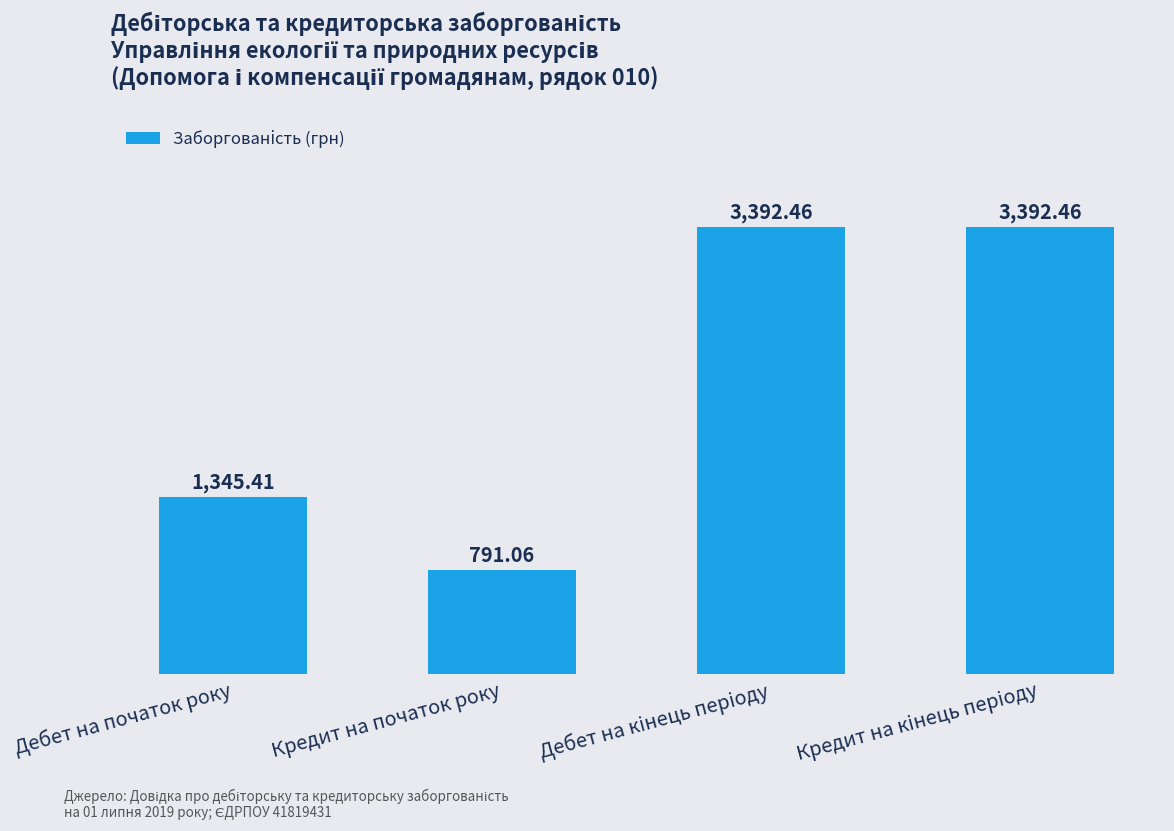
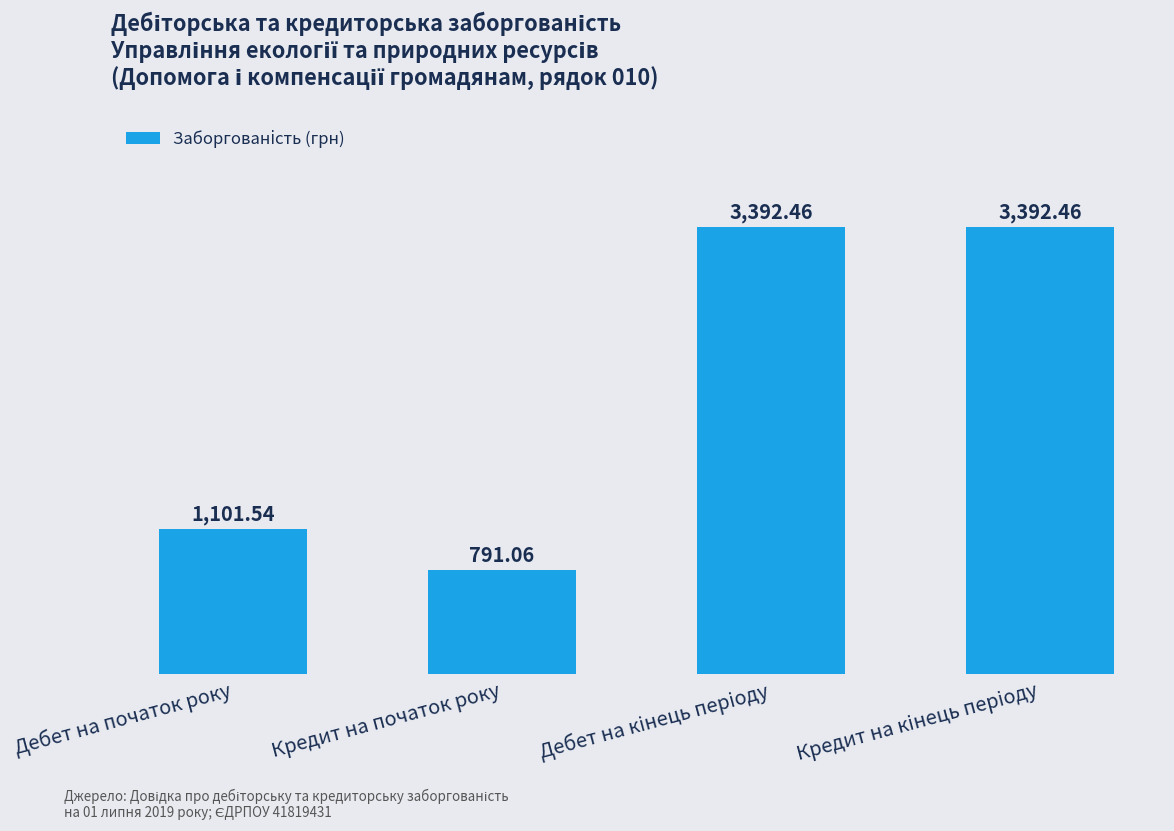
Дебет на початок року: 1,345.41 -> 1,101.54
